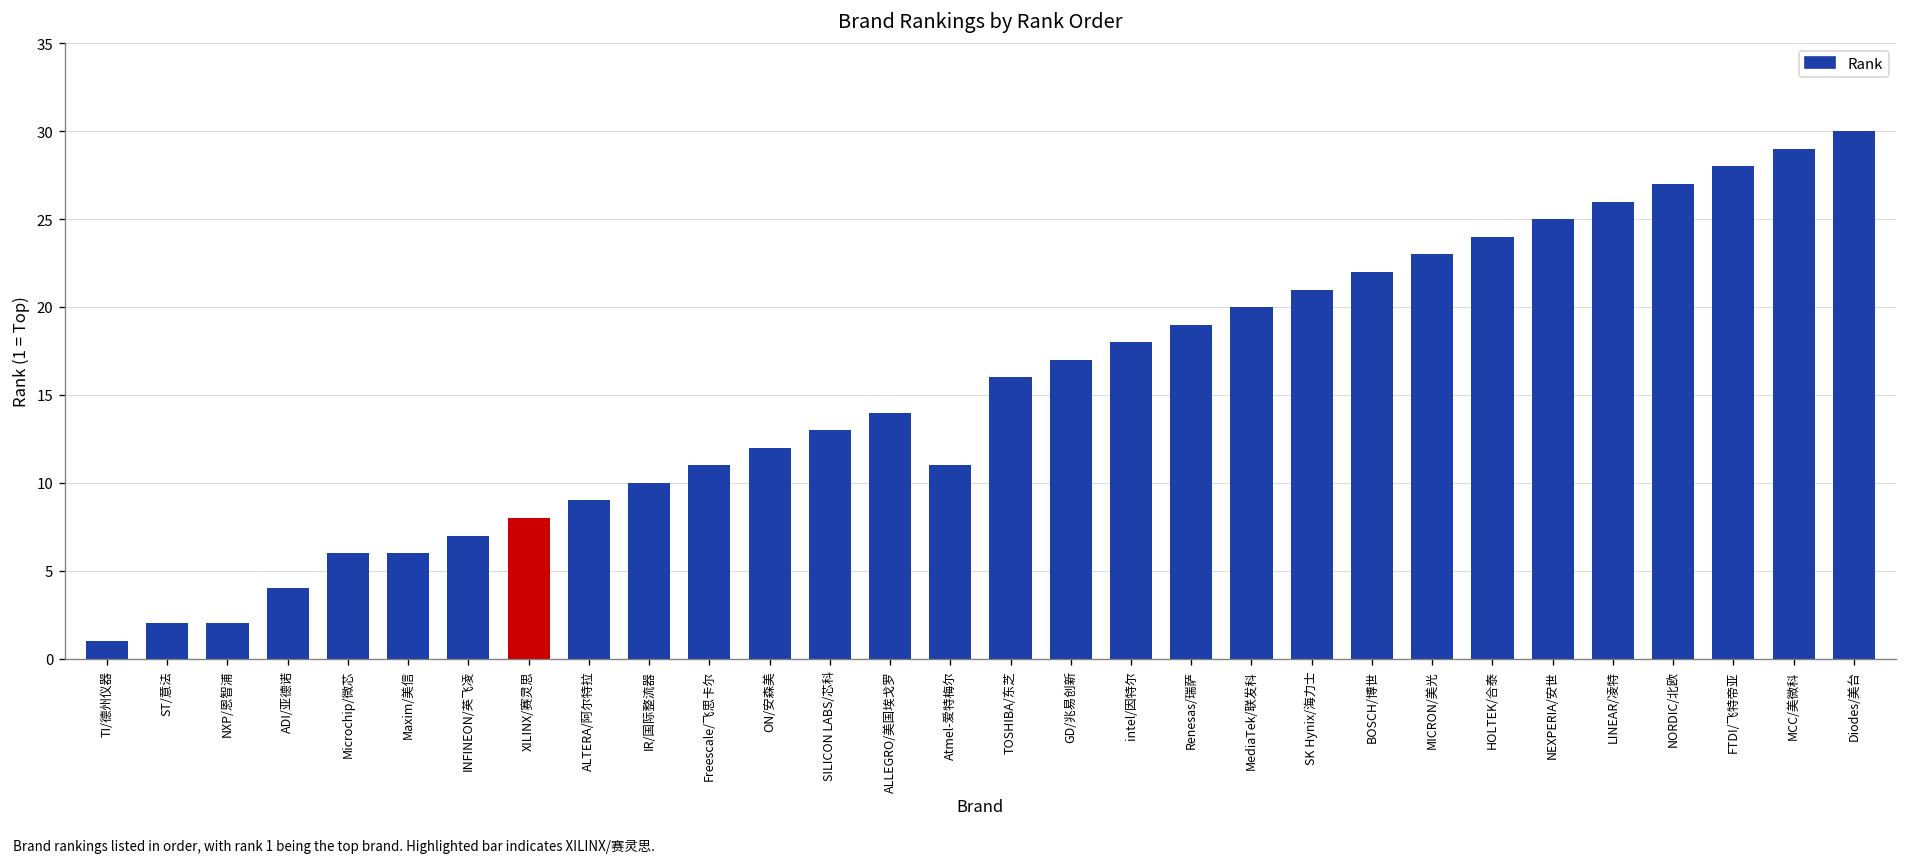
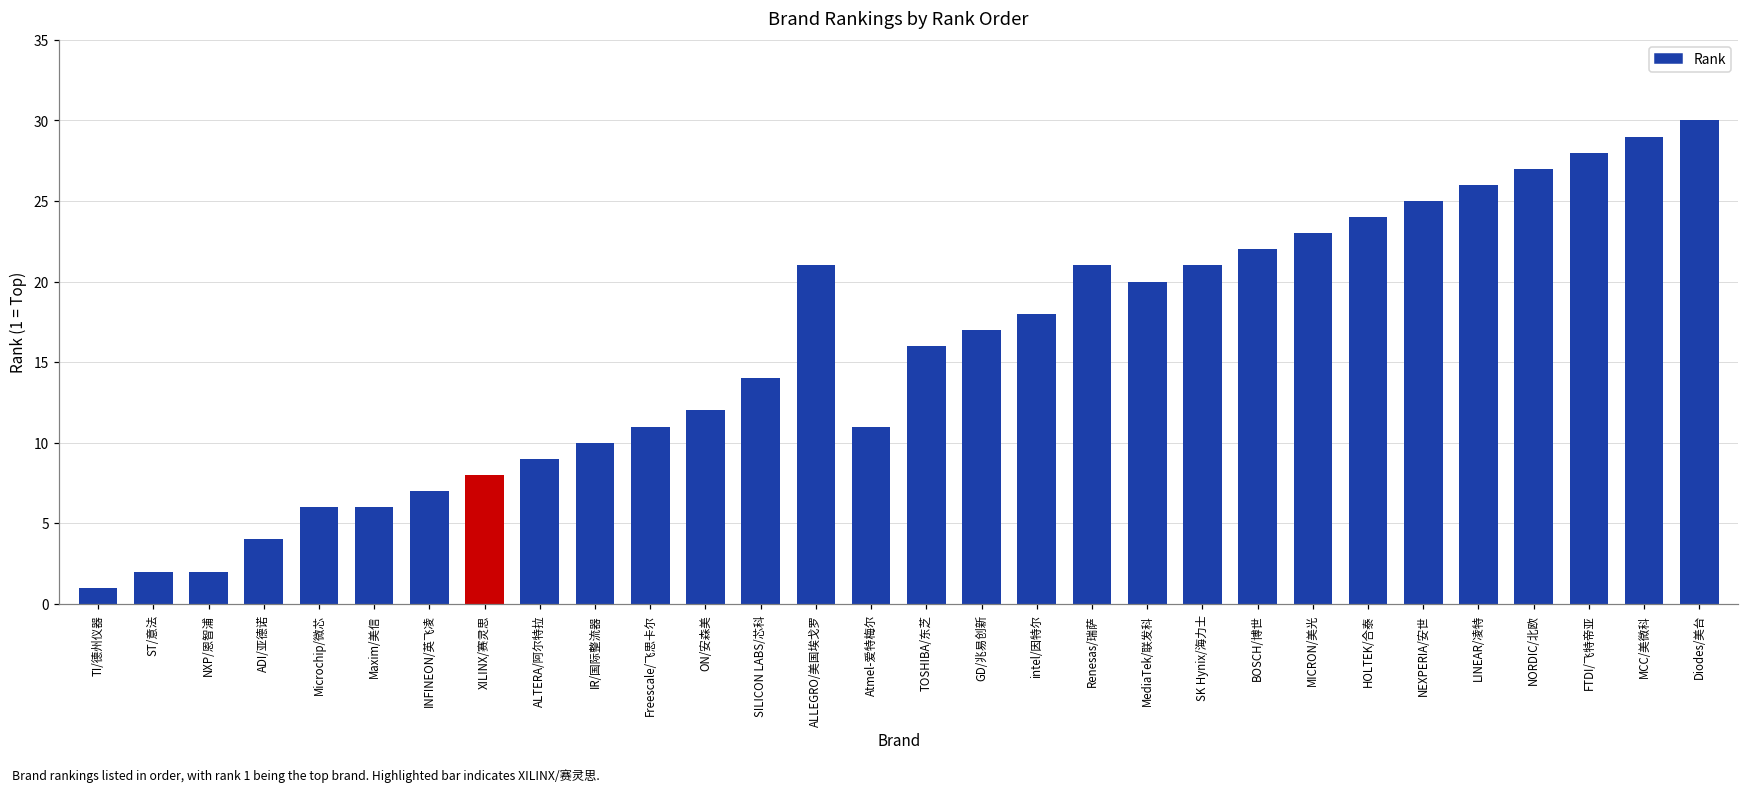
SILICON LABS/芯科: 13 -> 14
ALLEGRO/美国埃戈罗: 14 -> 21
Renesas/瑞萨: 19 -> 21
